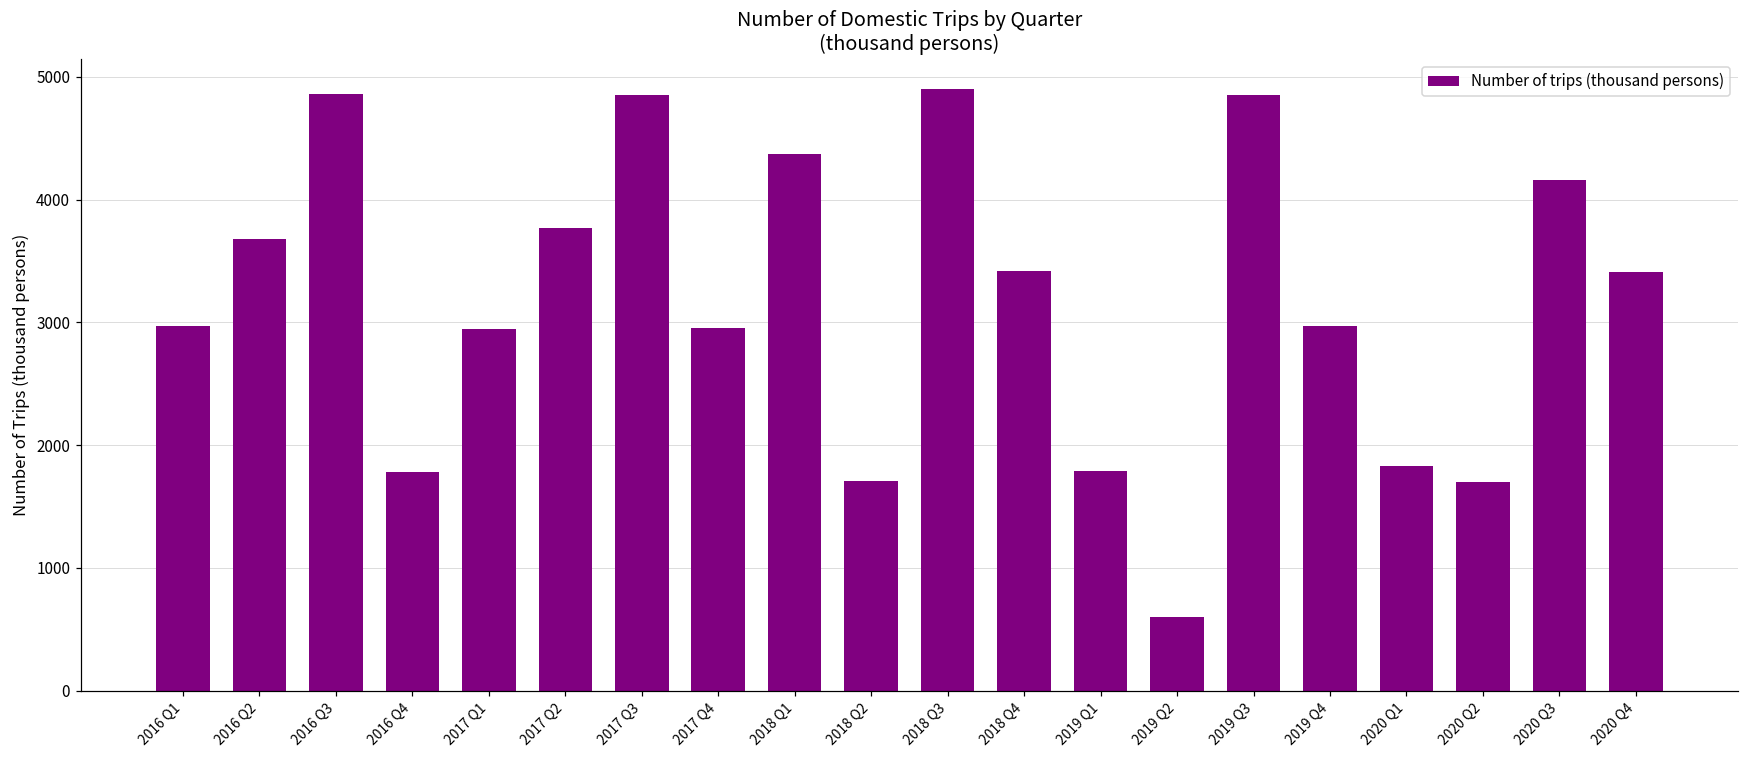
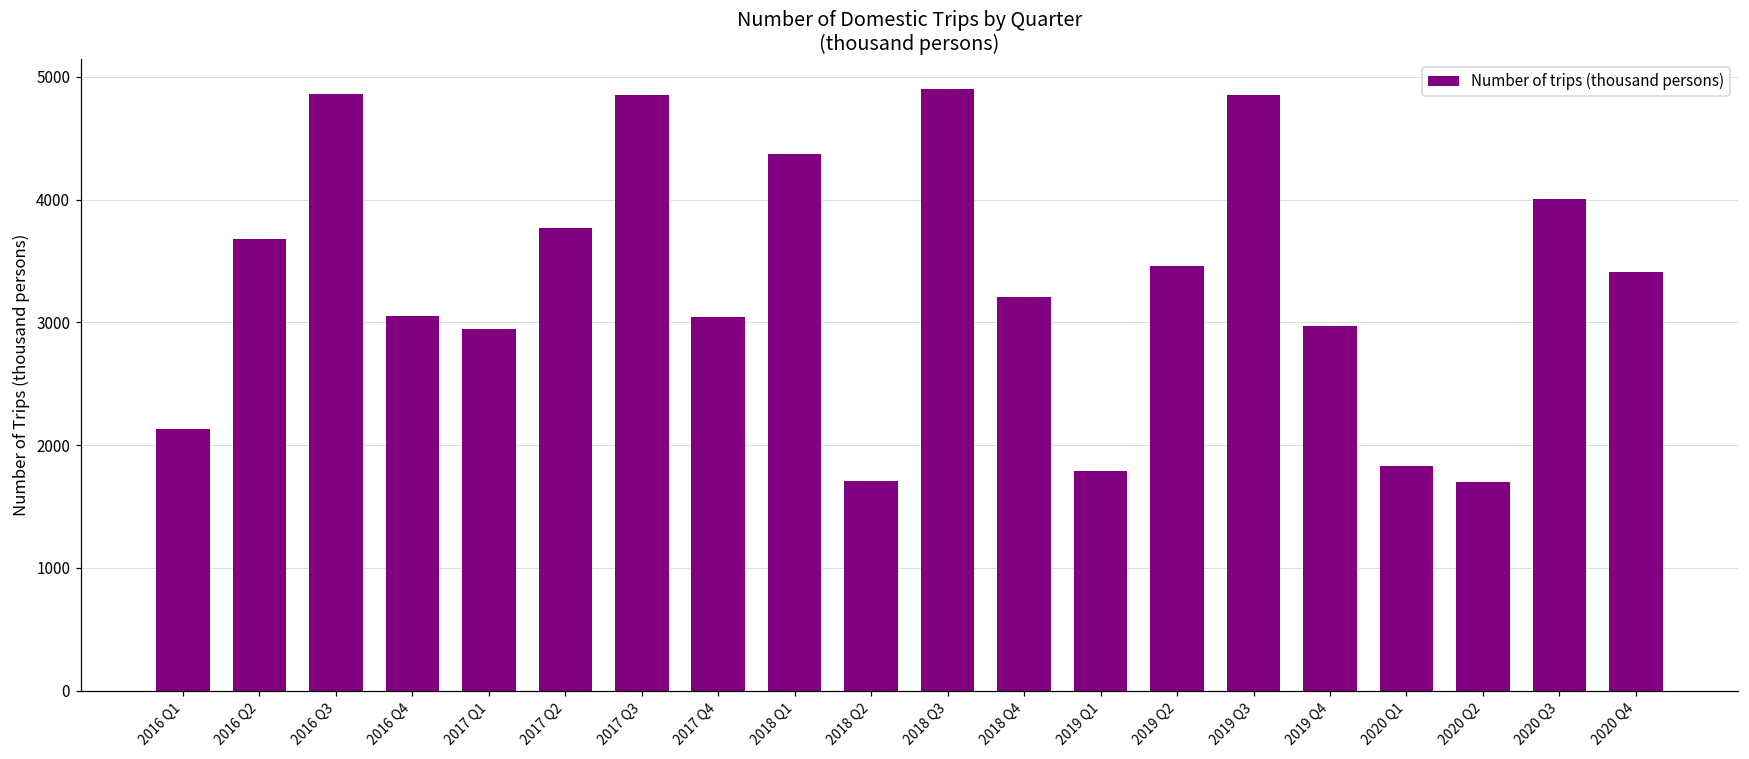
2016 Q1: 2970 -> 2130
2016 Q4: 1780 -> 3060
2017 Q4: 2950 -> 3040
2018 Q4: 3420 -> 3200
2019 Q2: 600 -> 3460
2020 Q3: 4160 -> 4000
